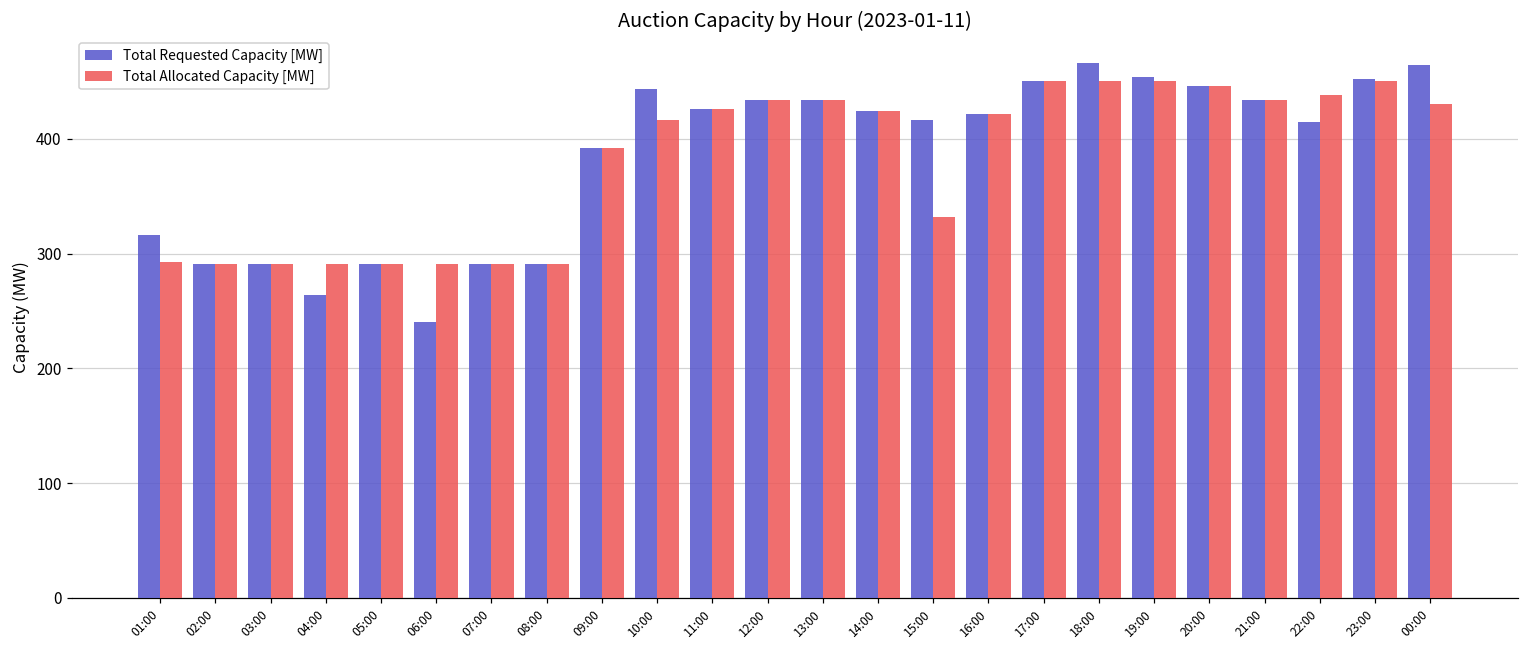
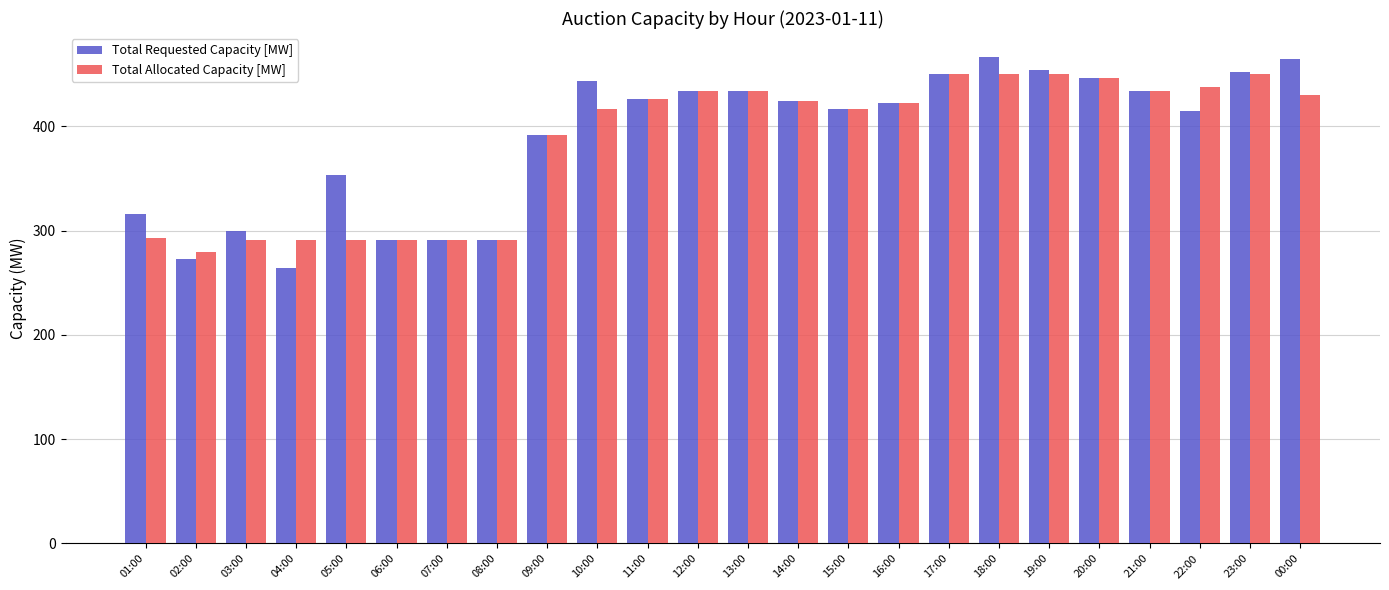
Total Requested Capacity [MW], 02:00: 291 -> 273
Total Allocated Capacity [MW], 02:00: 291 -> 279
Total Requested Capacity [MW], 03:00: 291 -> 300
Total Requested Capacity [MW], 05:00: 291 -> 353
Total Requested Capacity [MW], 06:00: 240 -> 291
Total Allocated Capacity [MW], 15:00: 332 -> 416
